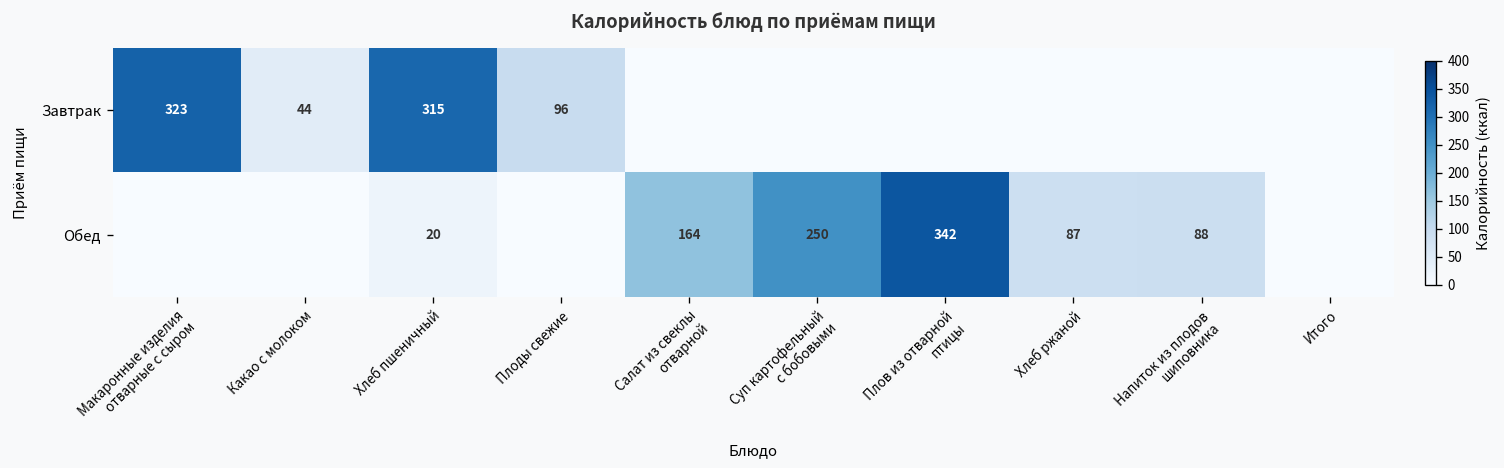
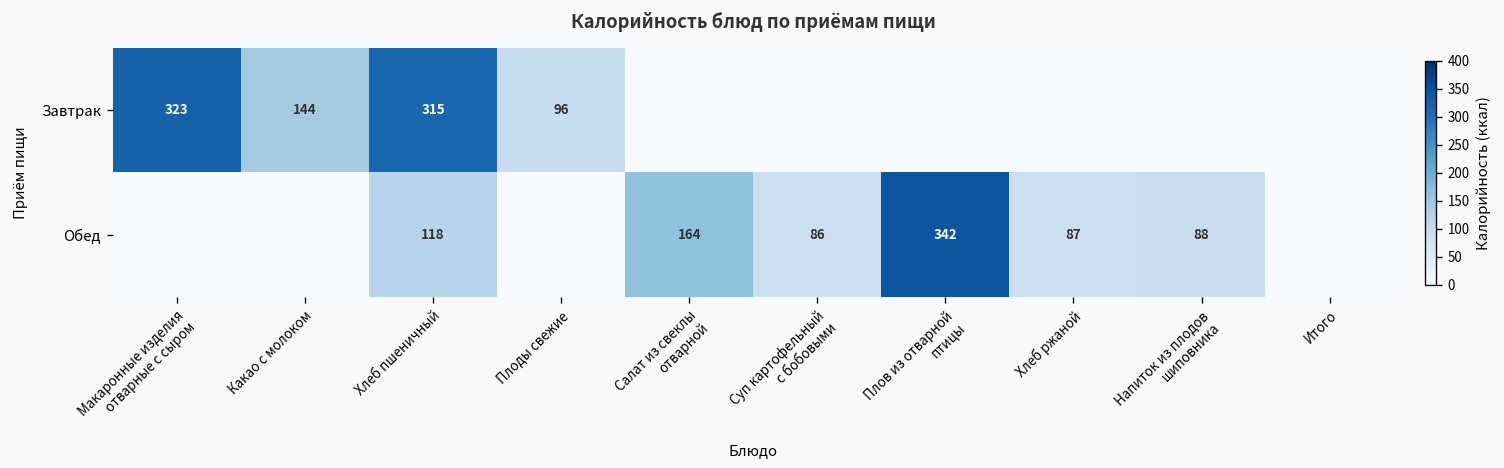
Завтрак, Какао с молоком: 44 -> 144
Обед, Хлеб пшеничный: 20 -> 118
Обед, Суп картофельный с бобовыми: 250 -> 86
